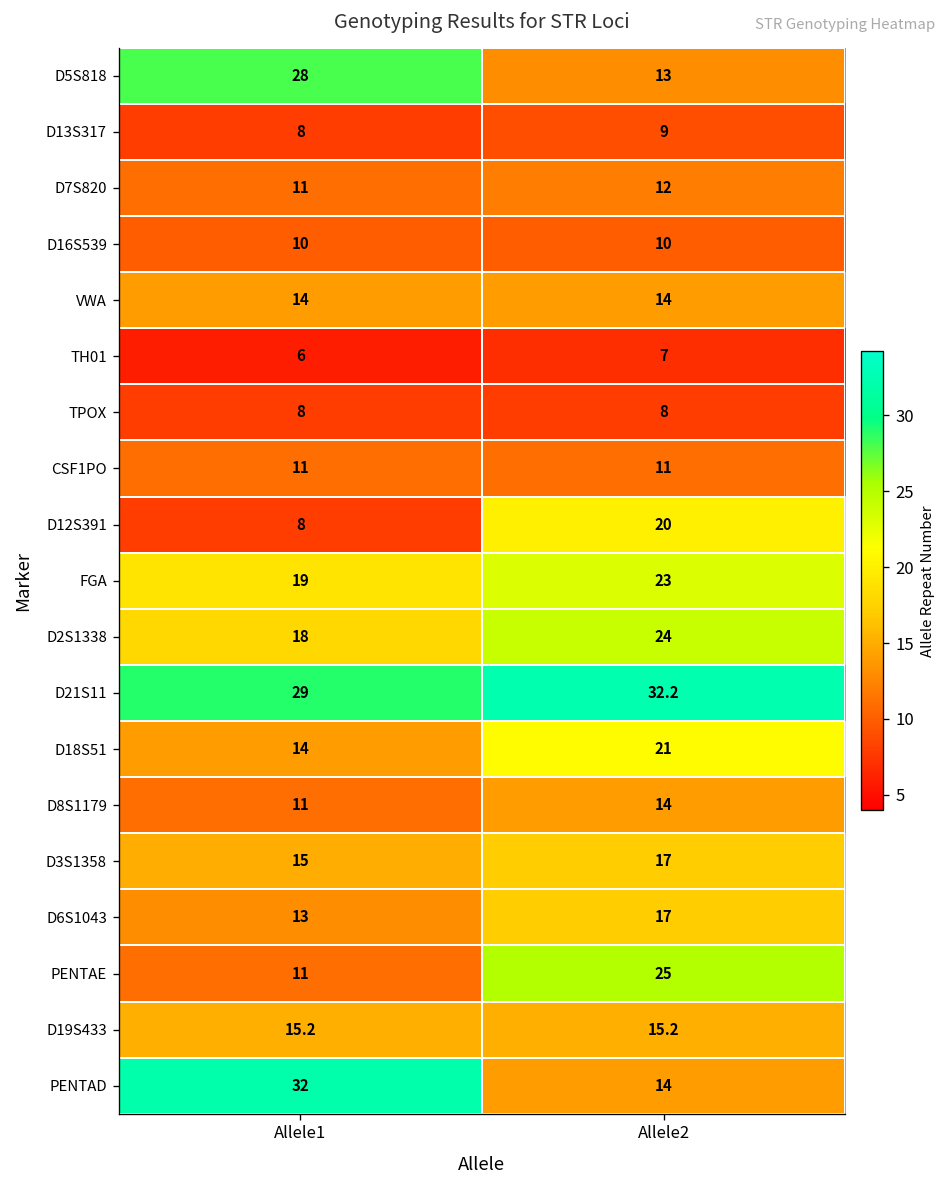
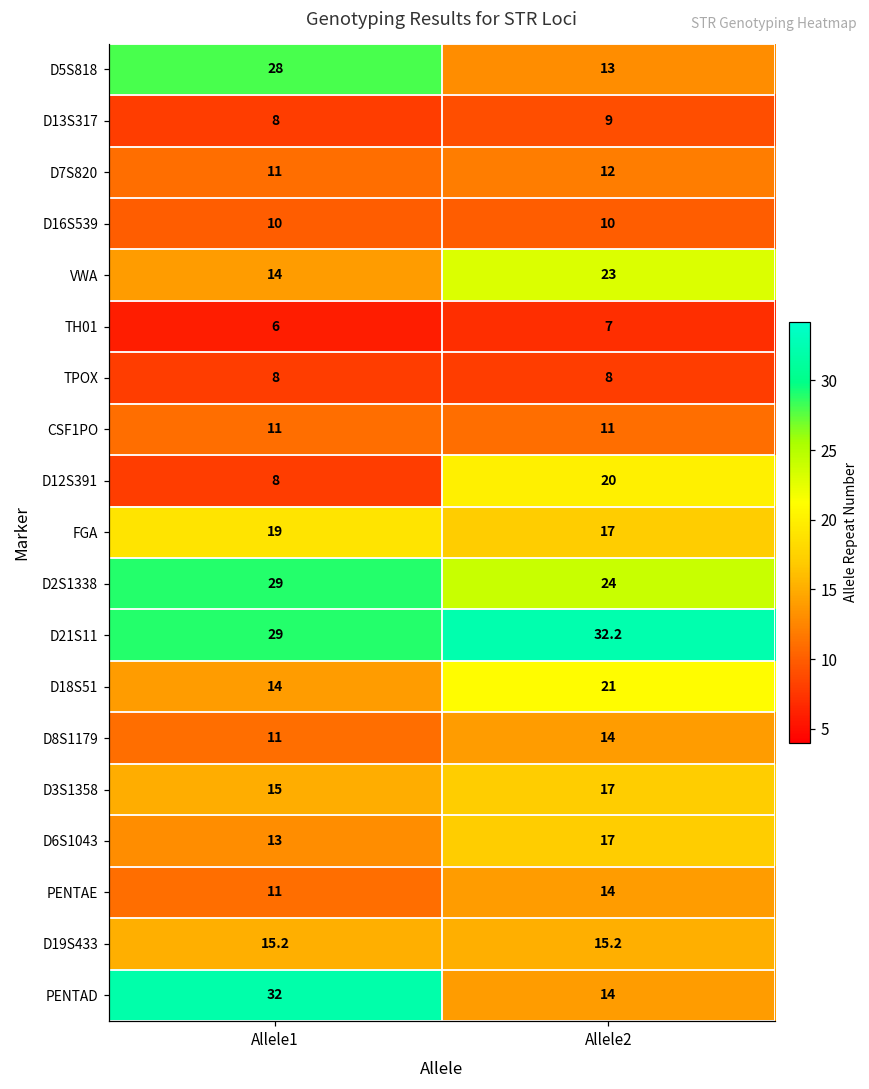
VWA, Allele2: 14 -> 23
FGA, Allele2: 23 -> 17
D2S1338, Allele1: 18 -> 29
PENTAE, Allele2: 25 -> 14
